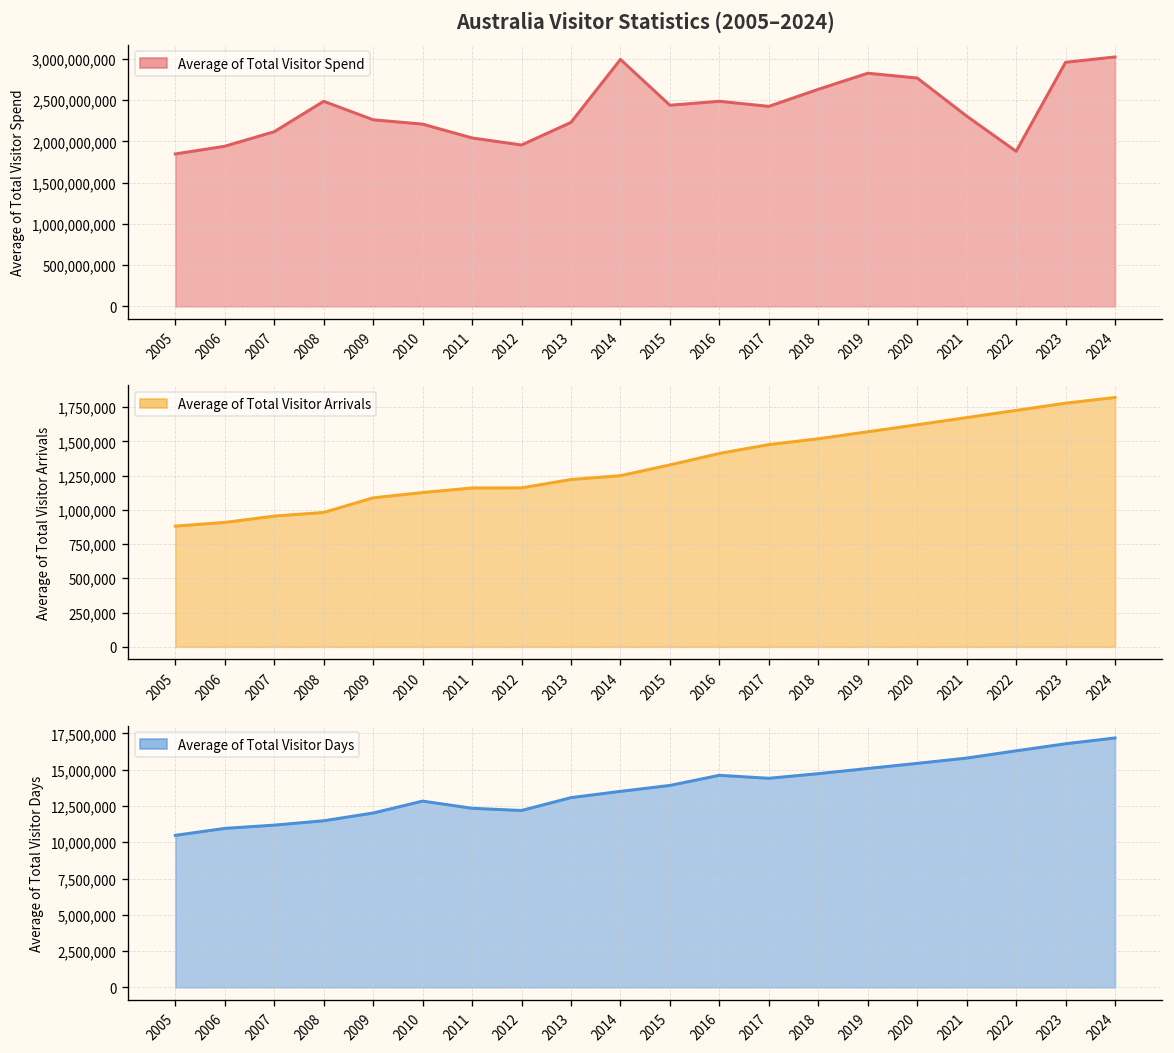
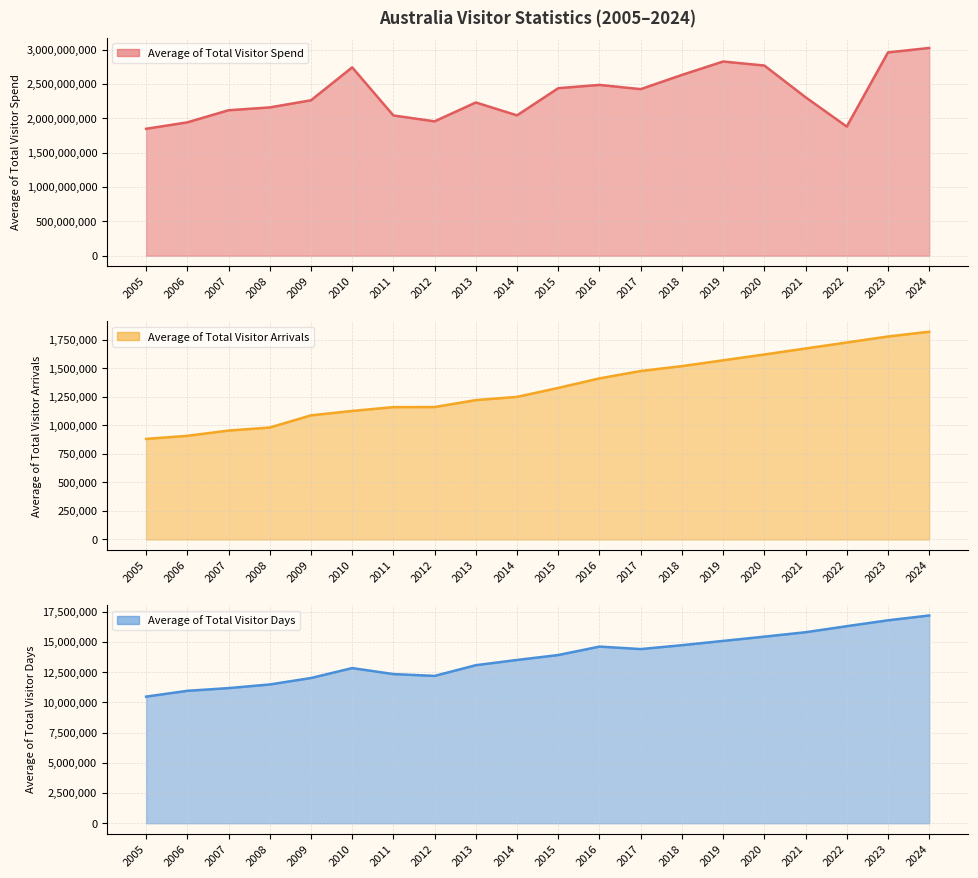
Australia Visitor Statistics (2005–2024), 2008: 2,500,000,000 -> 2,200,000,000
Australia Visitor Statistics (2005–2024), 2010: 2,200,000,000 -> 2,700,000,000
Australia Visitor Statistics (2005–2024), 2014: 3,000,000,000 -> 2,000,000,000
